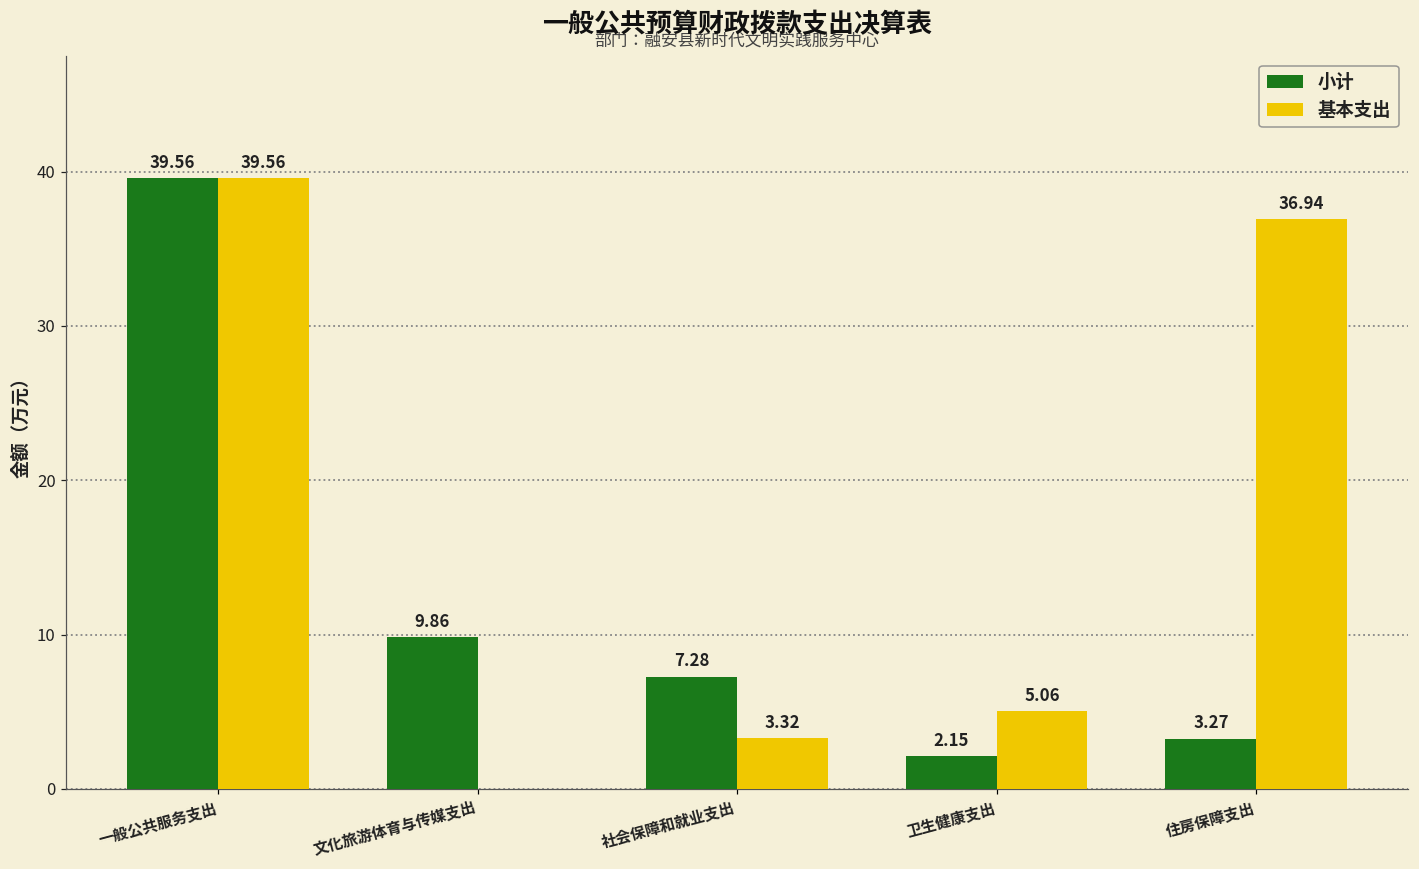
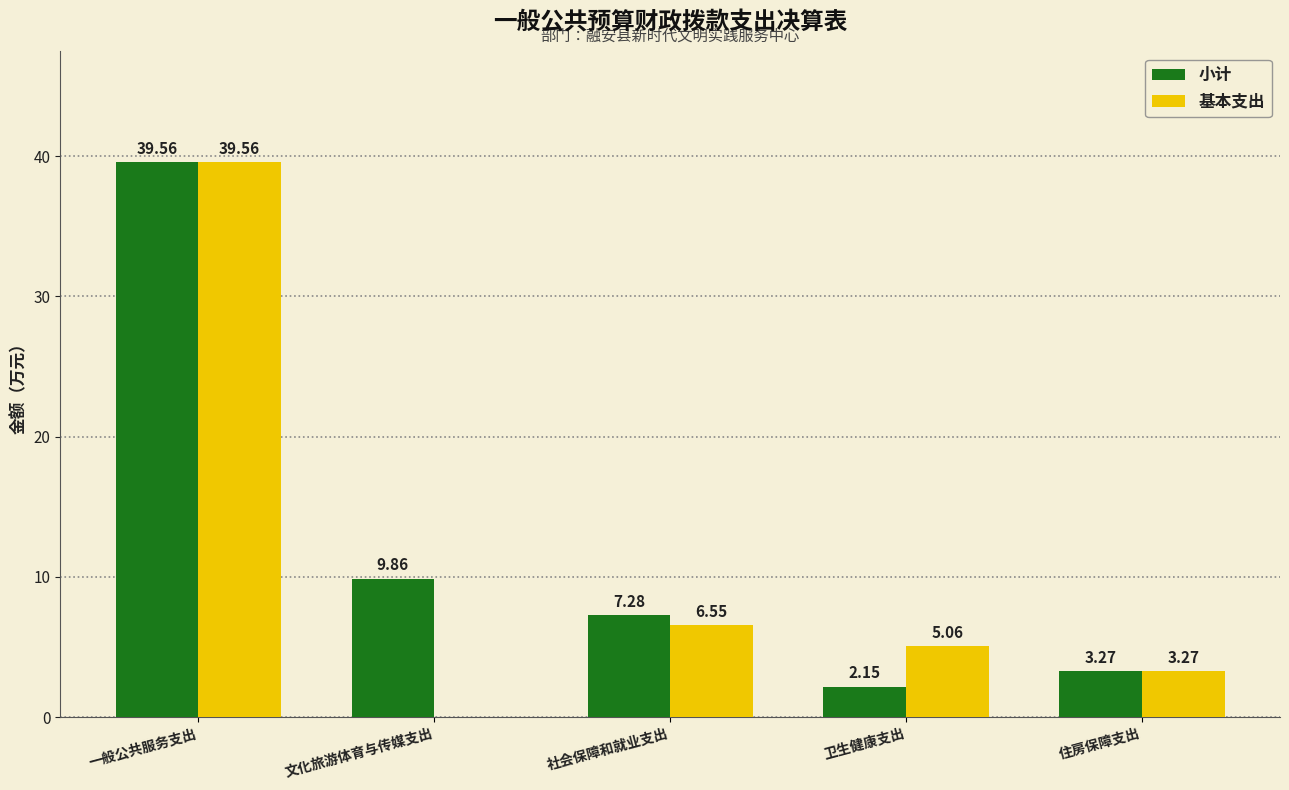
基本支出, 社会保障和就业支出: 3.32 -> 6.55
基本支出, 住房保障支出: 36.94 -> 3.27
